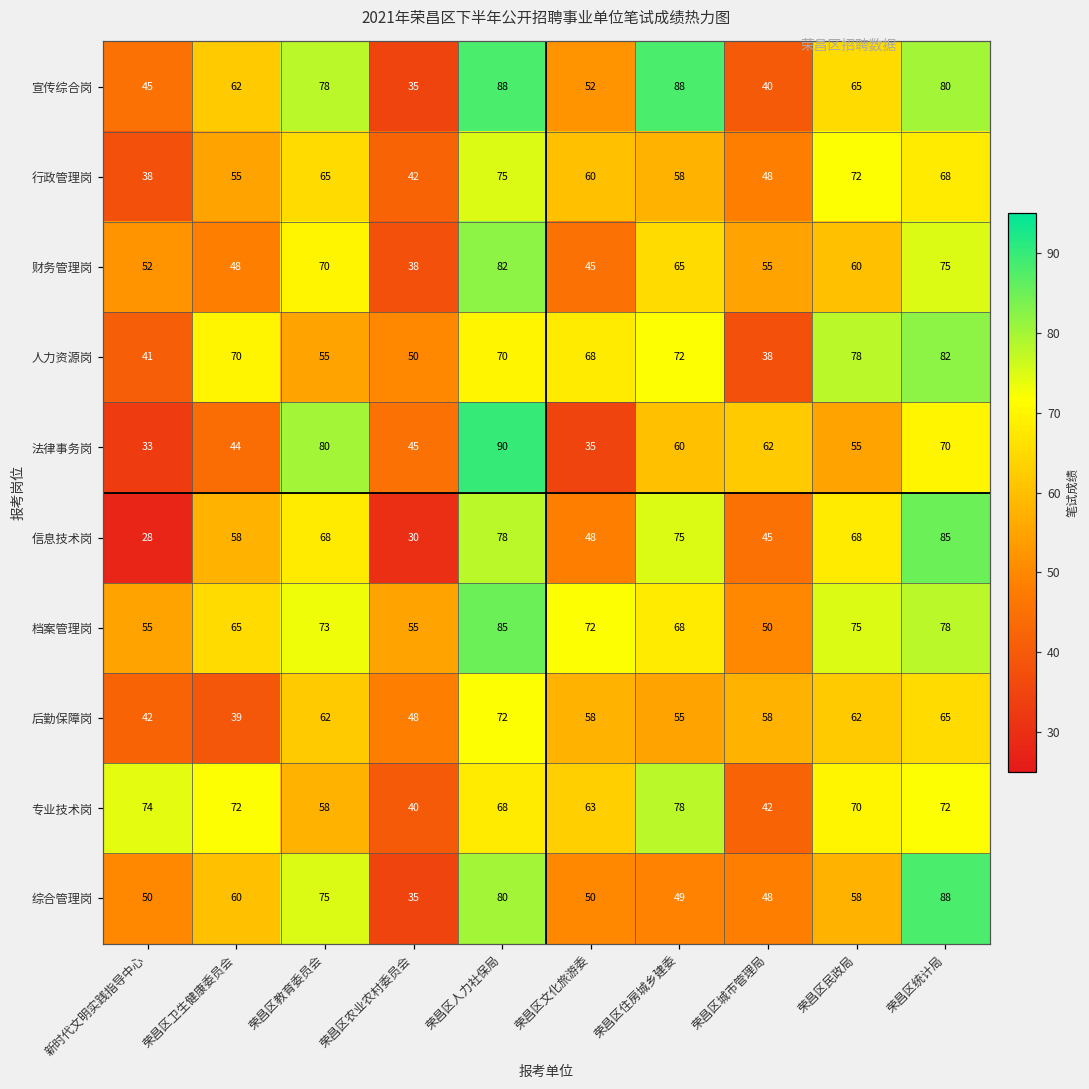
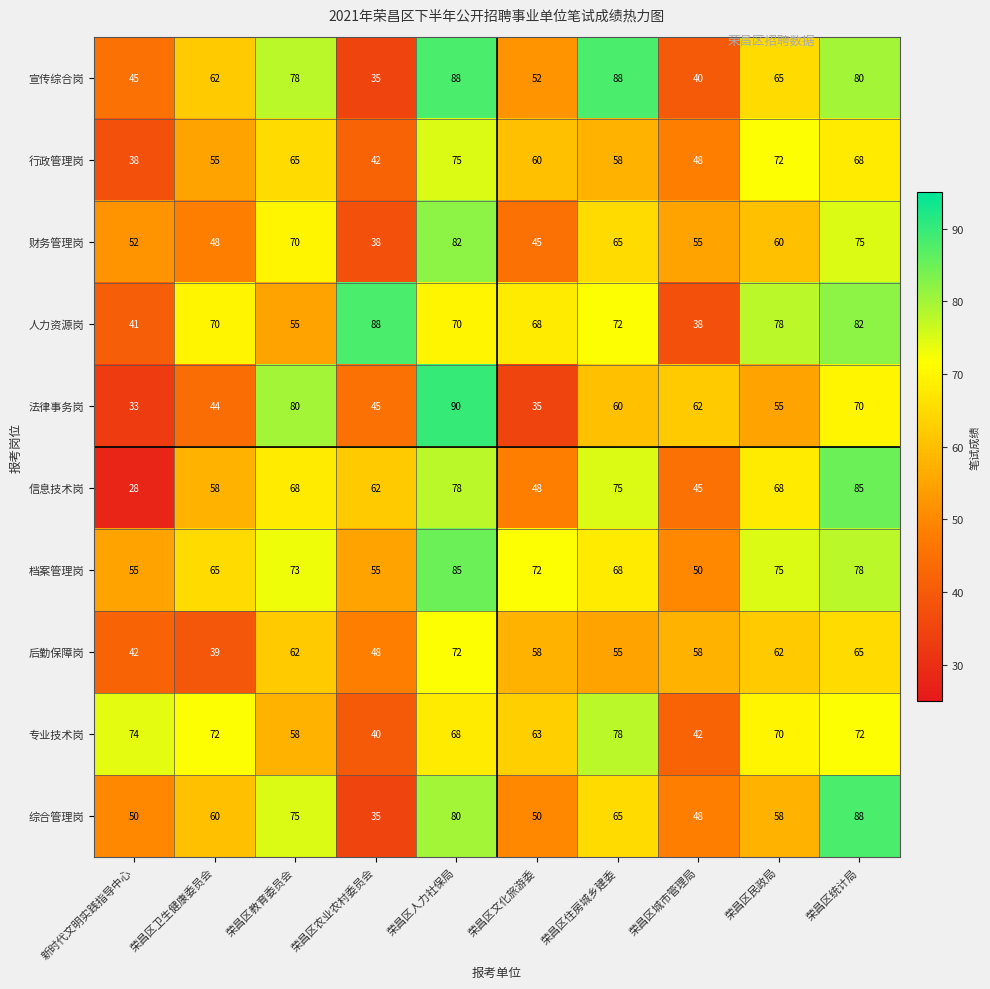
人力资源岗, 荣昌区农业农村委员会: 50 -> 88
信息技术岗, 荣昌区农业农村委员会: 30 -> 62
综合管理岗, 荣昌区住房城乡建委: 49 -> 65
